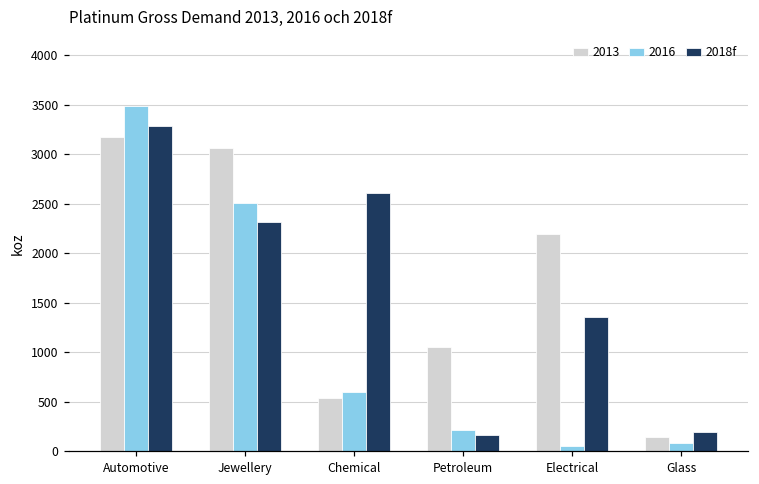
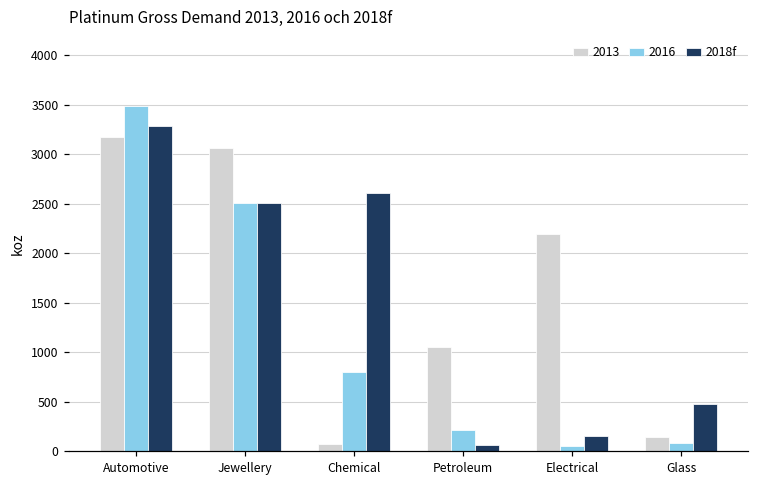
2018f, Jewellery: 2300 -> 2500
2013, Chemical: 500 -> 100
2016, Chemical: 600 -> 800
2018f, Petroleum: 200 -> 100
2018f, Electrical: 1400 -> 200
2018f, Glass: 200 -> 500
